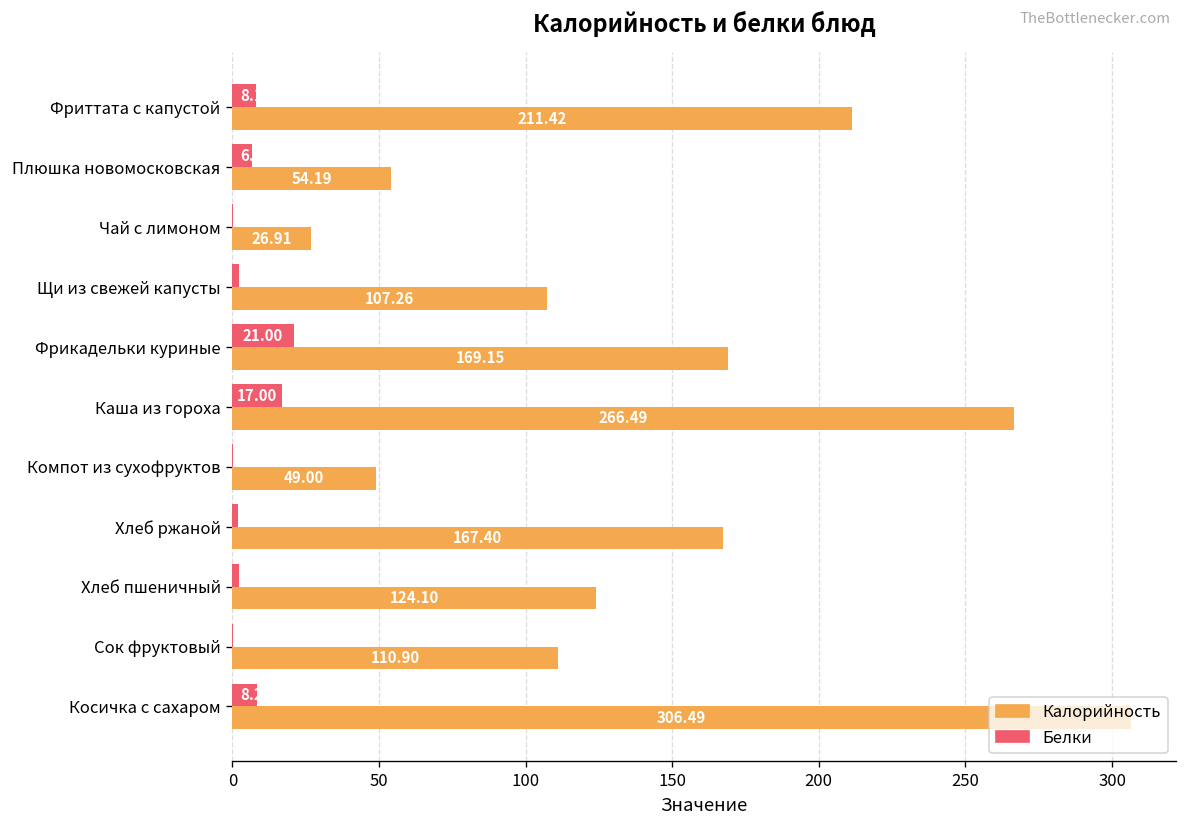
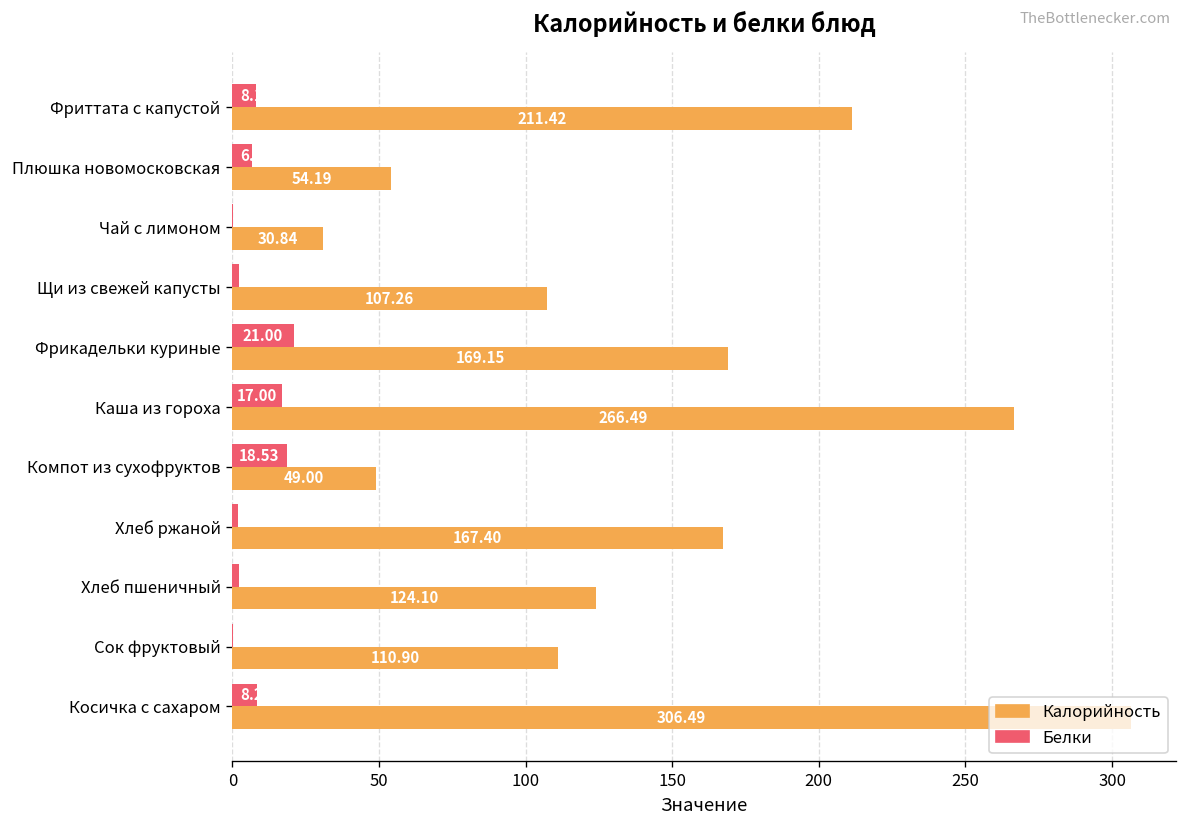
Калорийность, Чай с лимоном: 26.91 -> 30.84
Белки, Компот из сухофруктов: 0 -> 19
